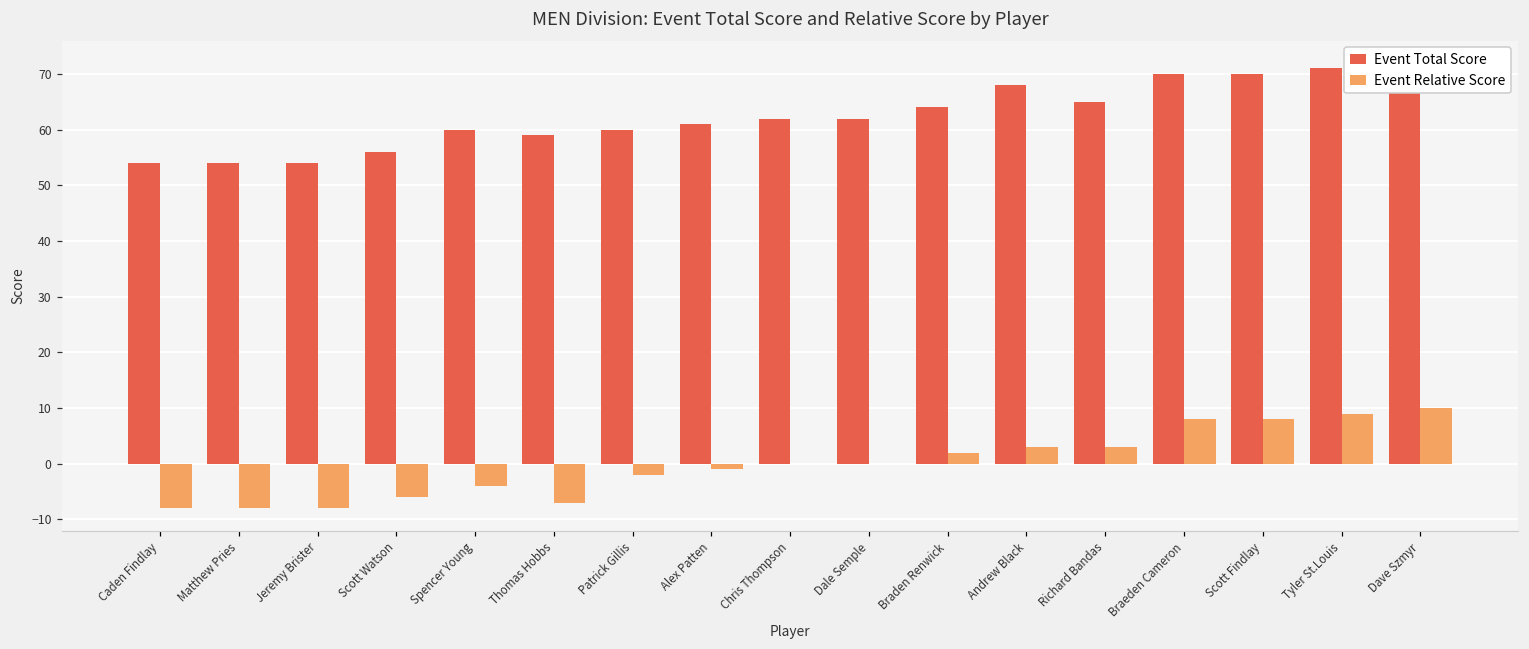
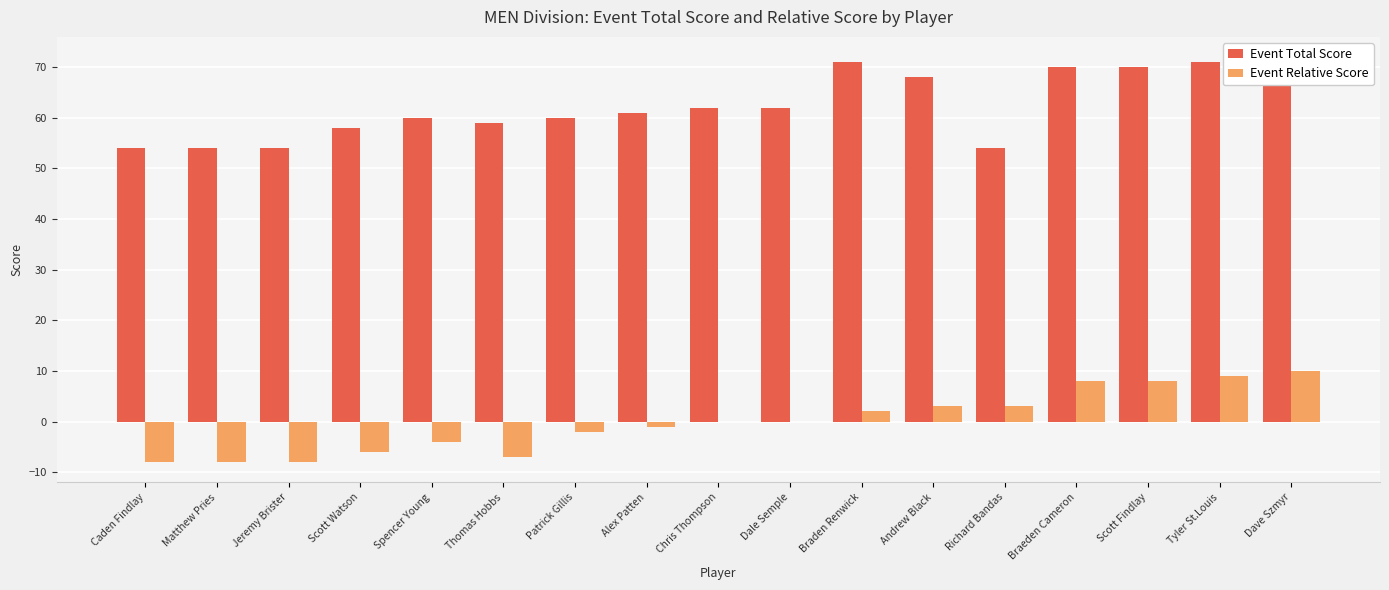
Event Total Score, Scott Watson: 56 -> 58
Event Total Score, Braden Renwick: 64 -> 71
Event Total Score, Richard Bandas: 65 -> 54
